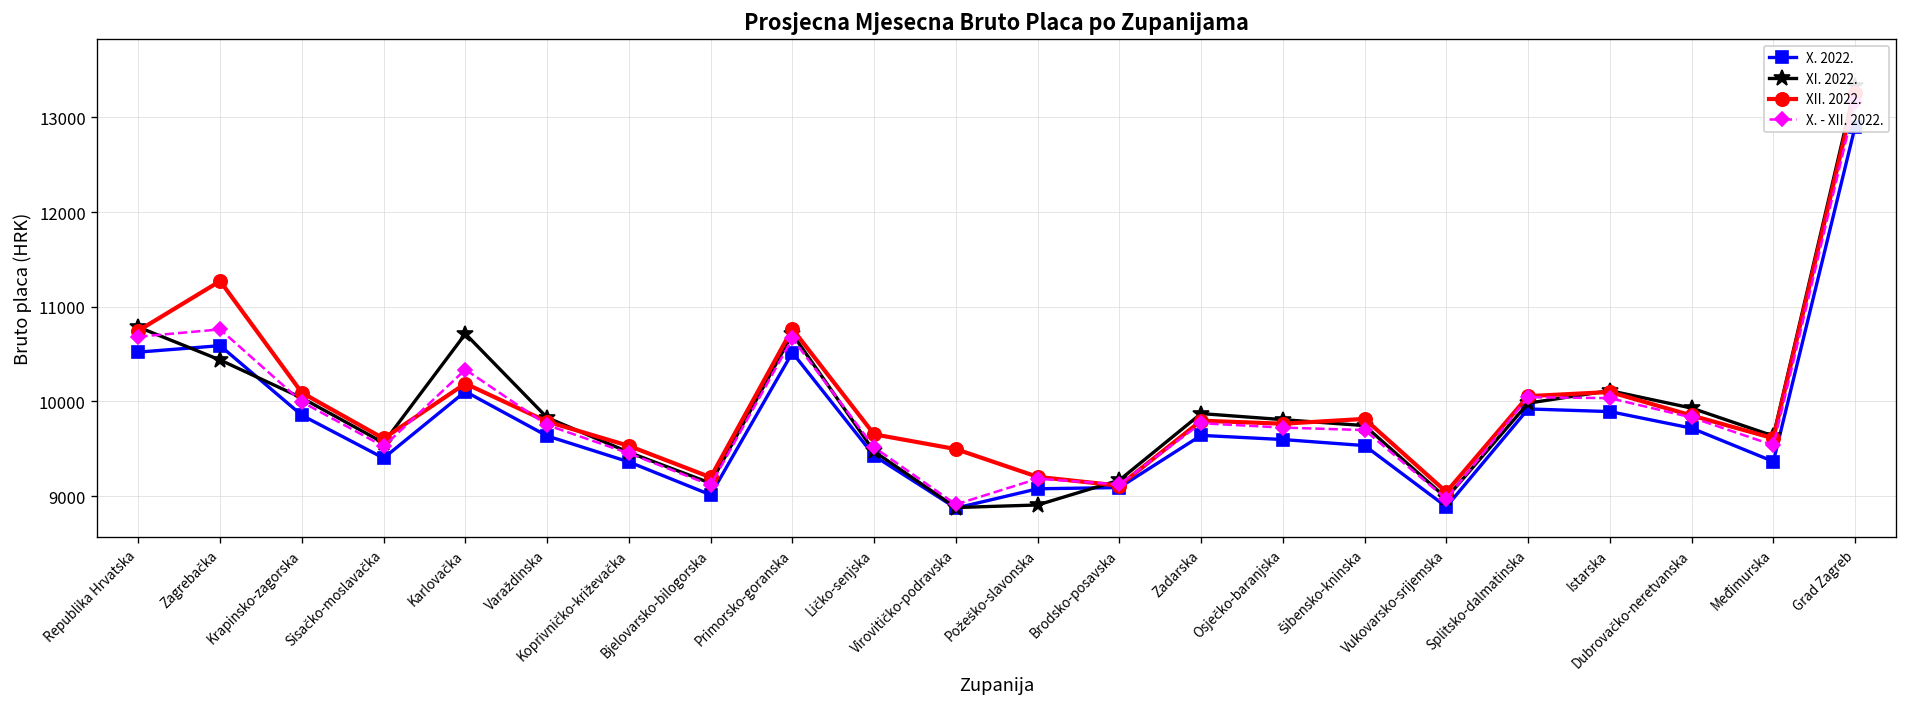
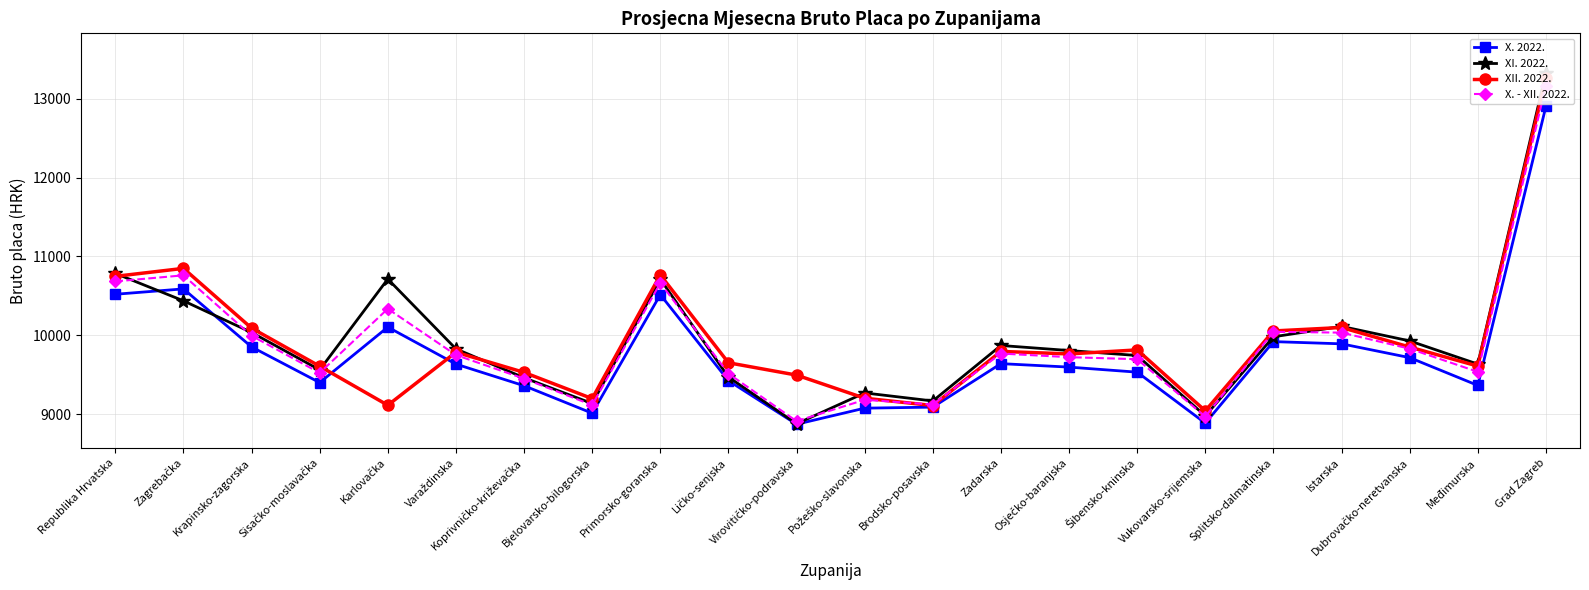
XII. 2022., Zagrebačka: 11300 -> 10800
XII. 2022., Karlovačka: 10200 -> 9100
XI. 2022., Požeško-slavonska: 8900 -> 9300
